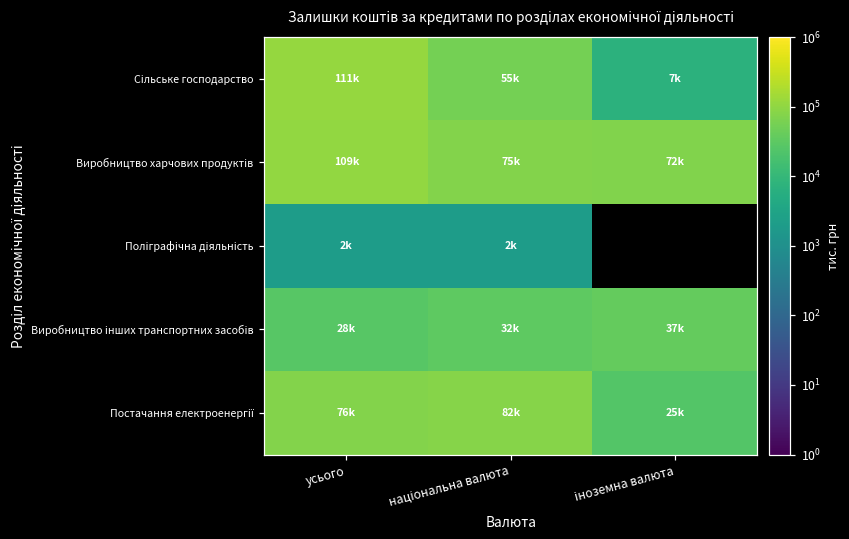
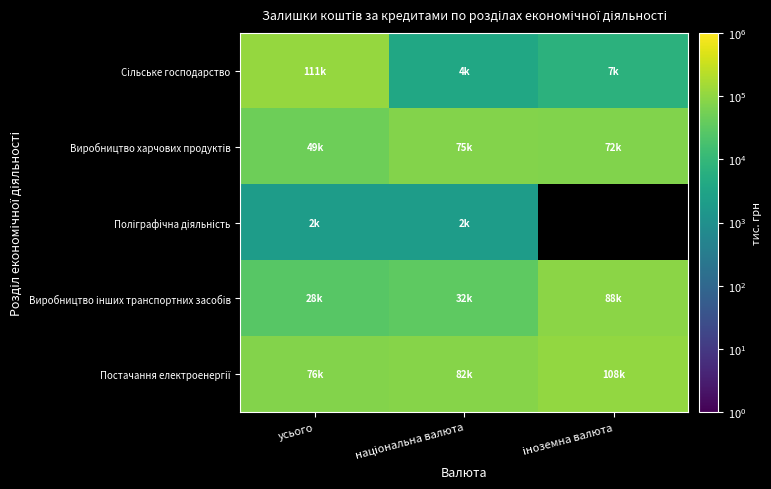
Сільське господарство, національна валюта: 55k -> 4k
Виробництво харчових продуктів, усього: 109k -> 49k
Виробництво інших транспортних засобів, іноземна валюта: 37k -> 88k
Постачання електроенергії, іноземна валюта: 25k -> 108k
